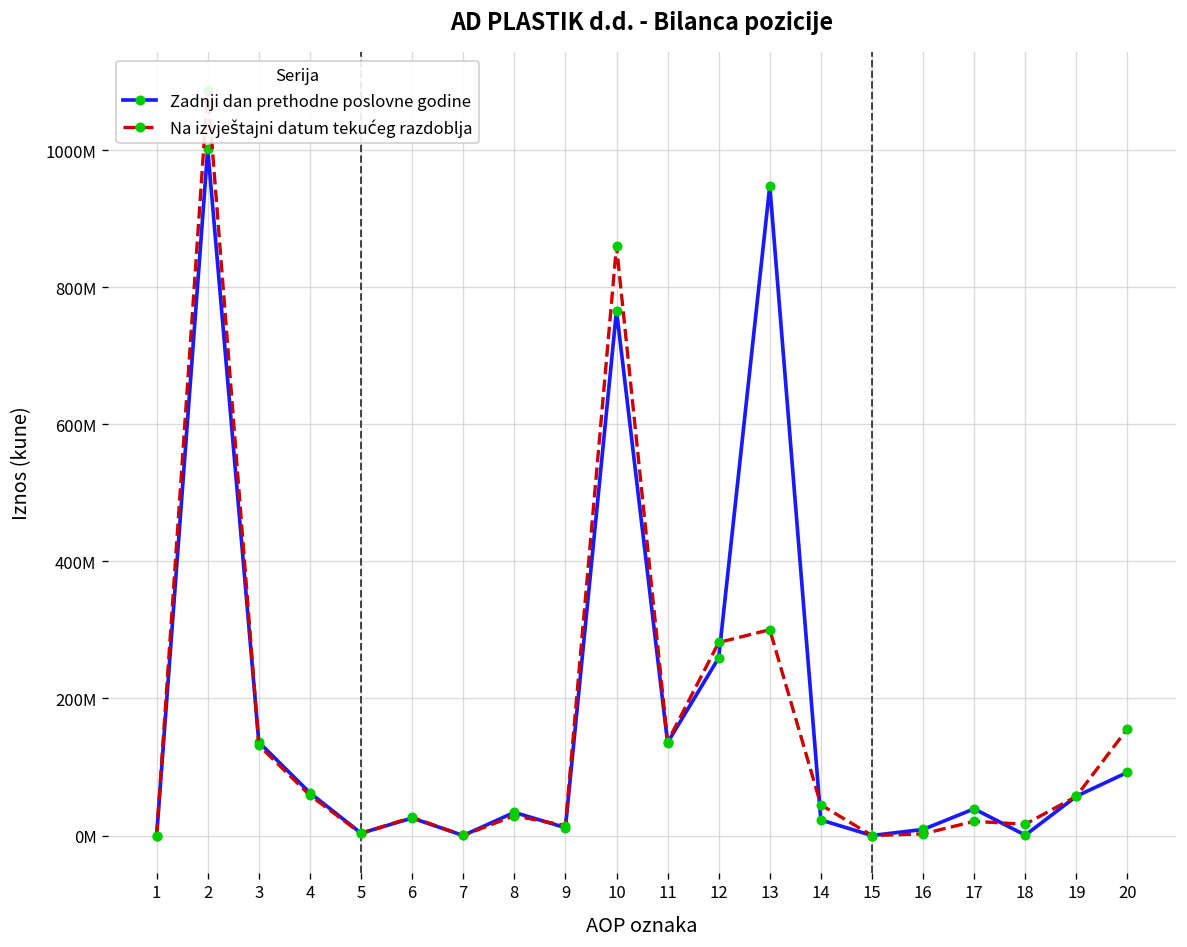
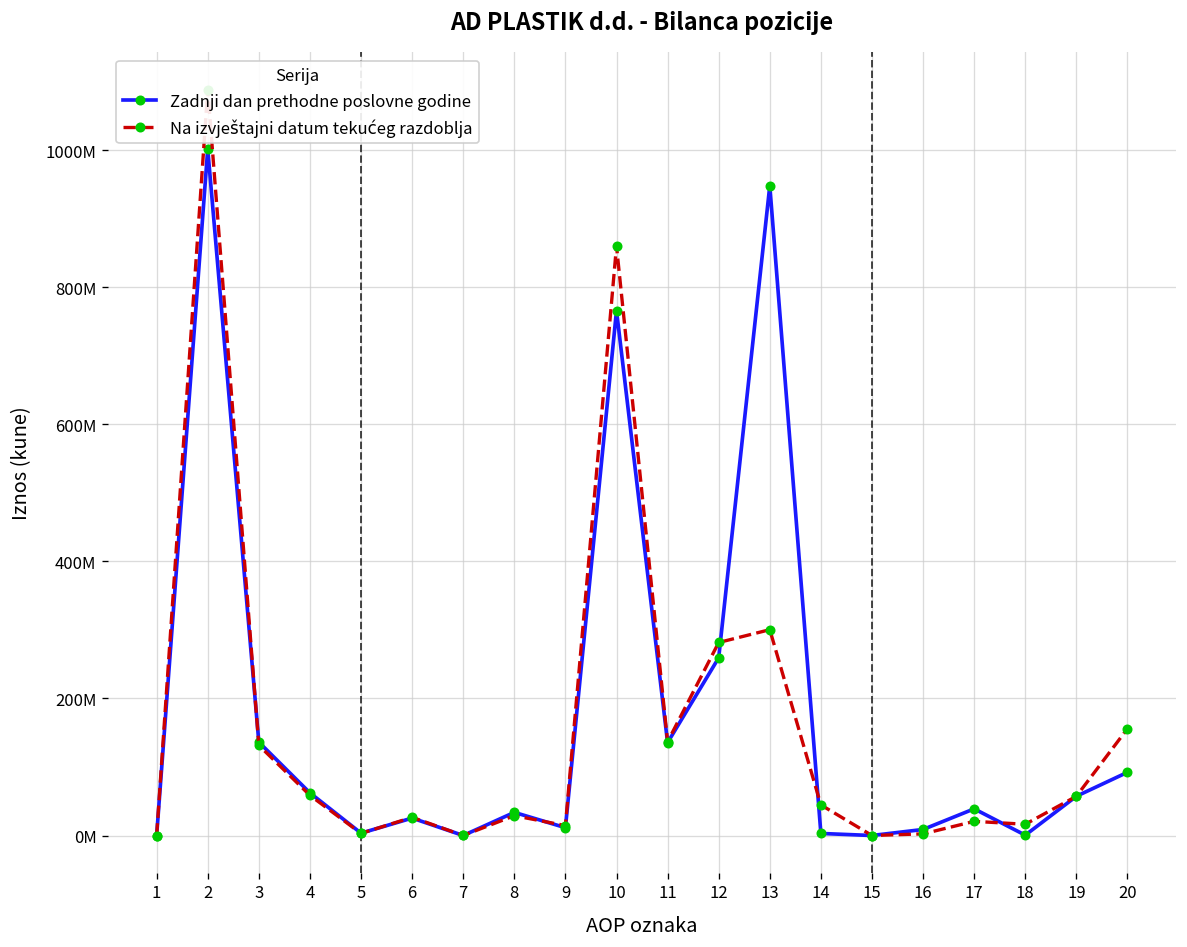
Zadnji dan prethodne poslovne godine, 14: 20000000 -> 0
